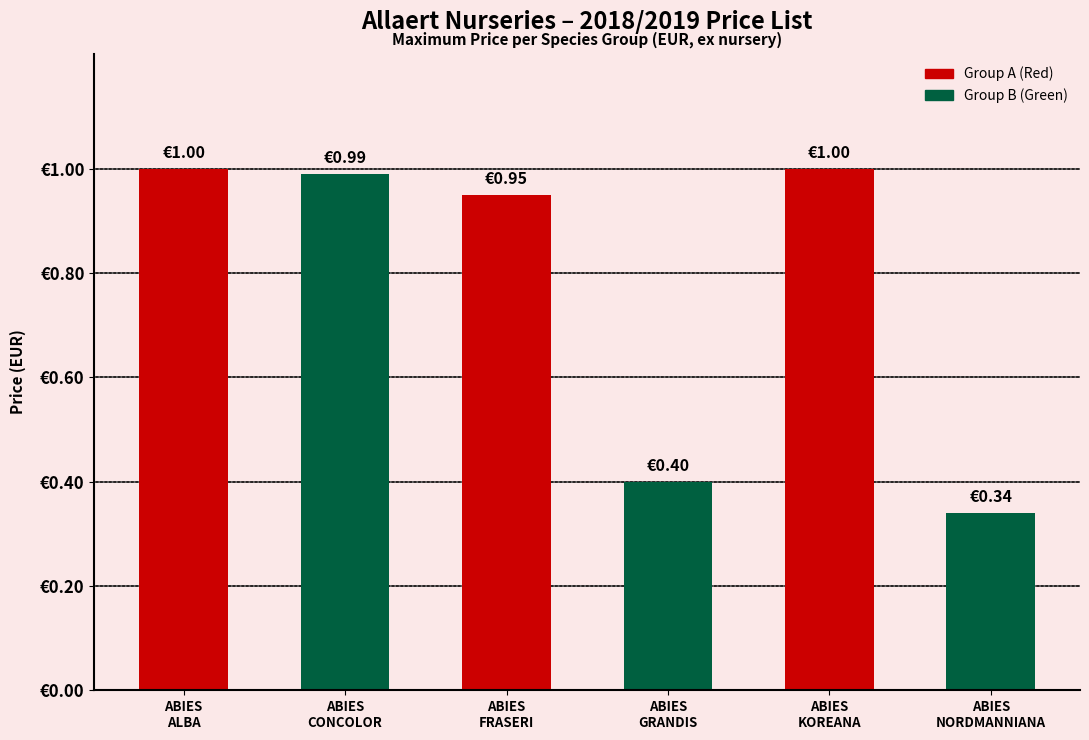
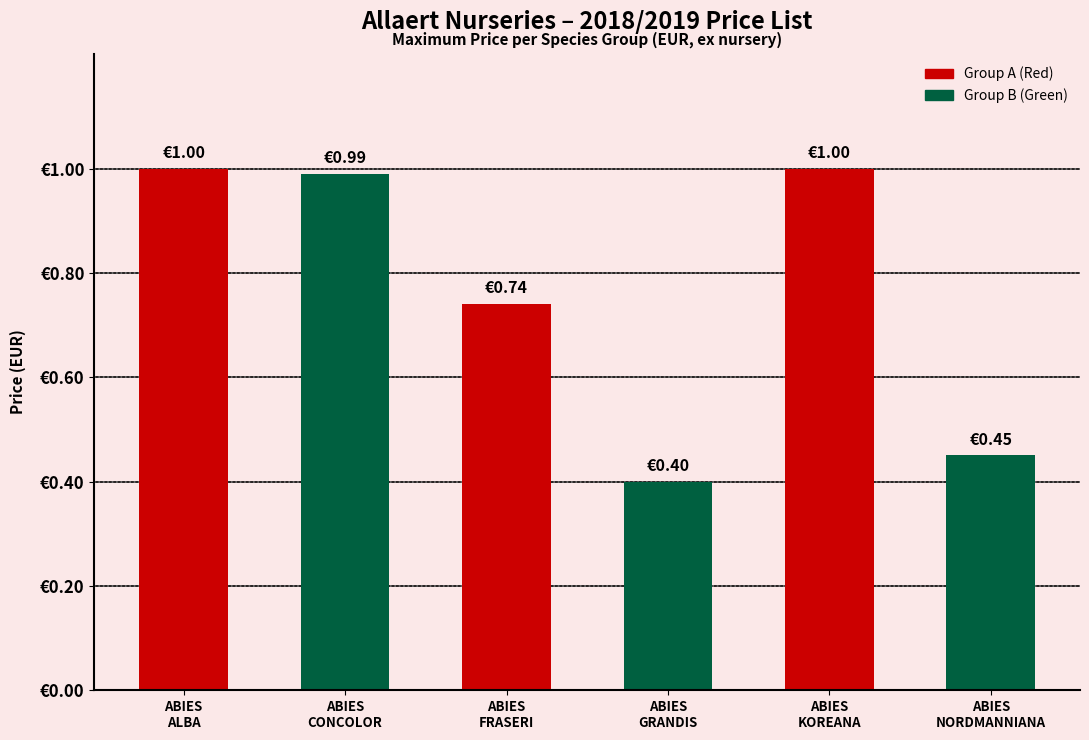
ABIES FRASERI: €0.95 -> €0.74
ABIES NORDMANNIANA: €0.34 -> €0.45
